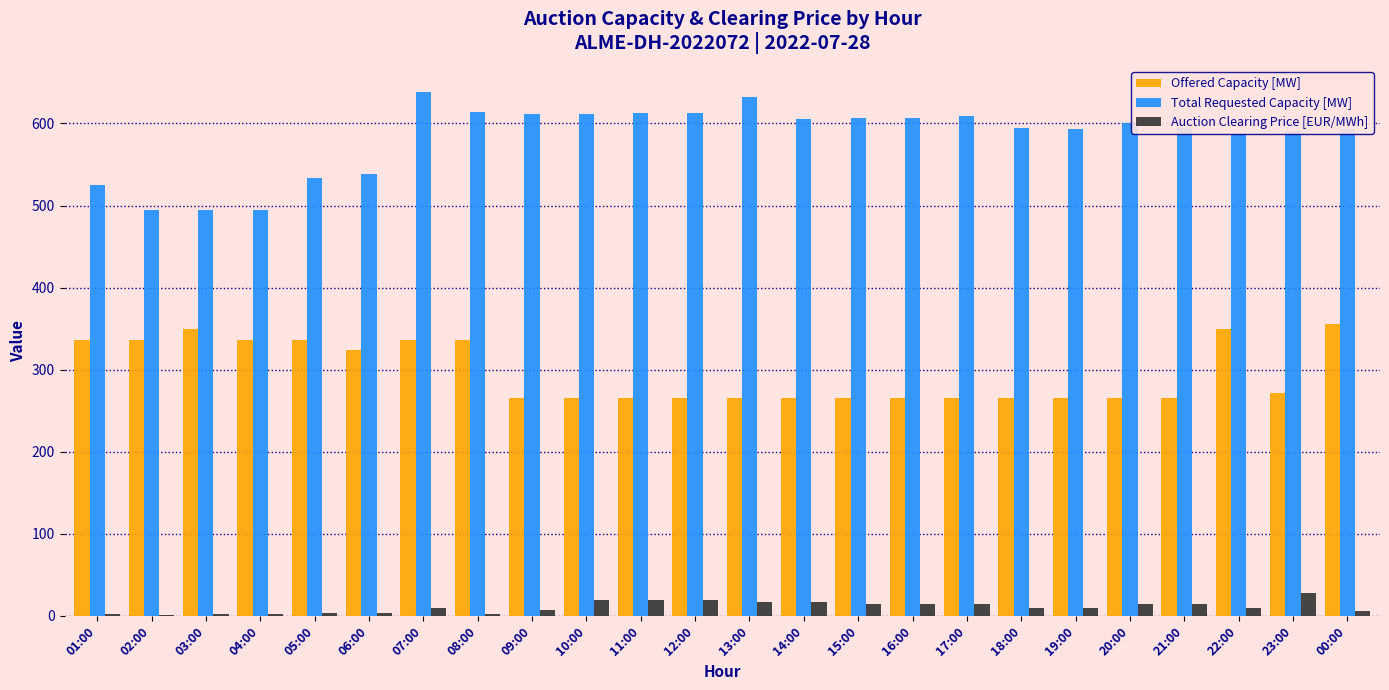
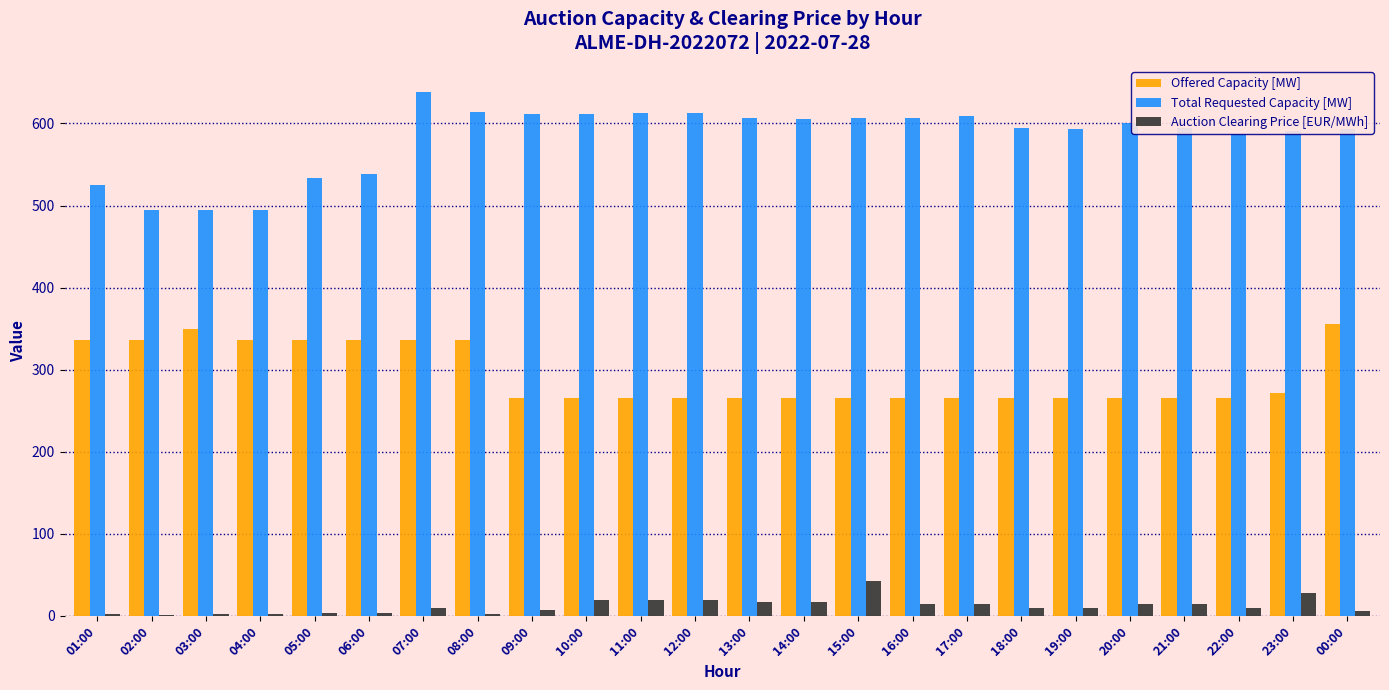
Offered Capacity [MW], 06:00: 320 -> 340
Total Requested Capacity [MW], 13:00: 630 -> 610
Auction Clearing Price [EUR/MWh], 15:00: 10 -> 40
Offered Capacity [MW], 22:00: 350 -> 270
